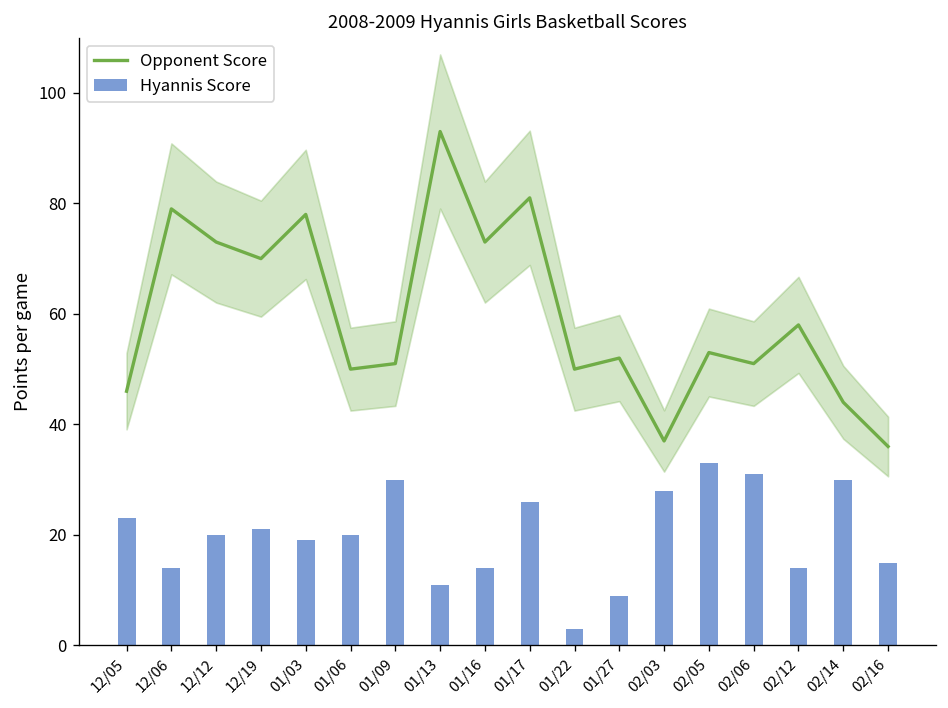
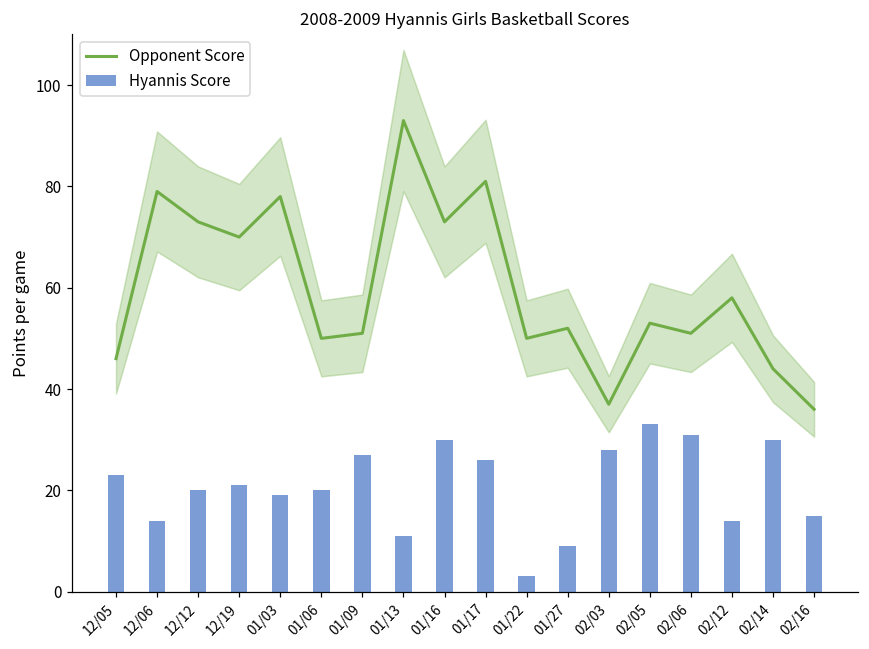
Hyannis Score, 01/09: 30 -> 27
Hyannis Score, 01/16: 14 -> 30
